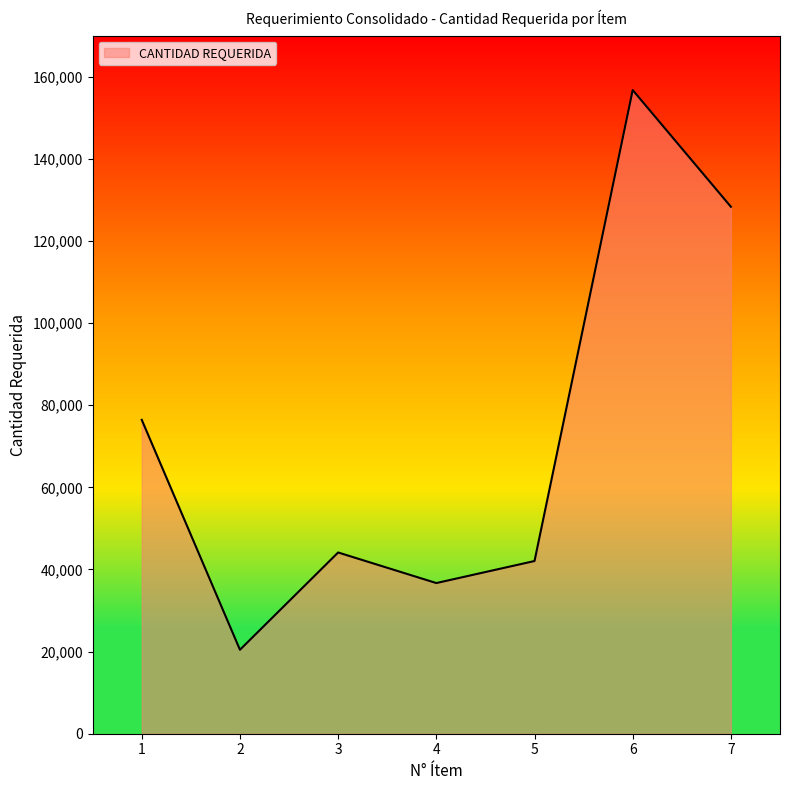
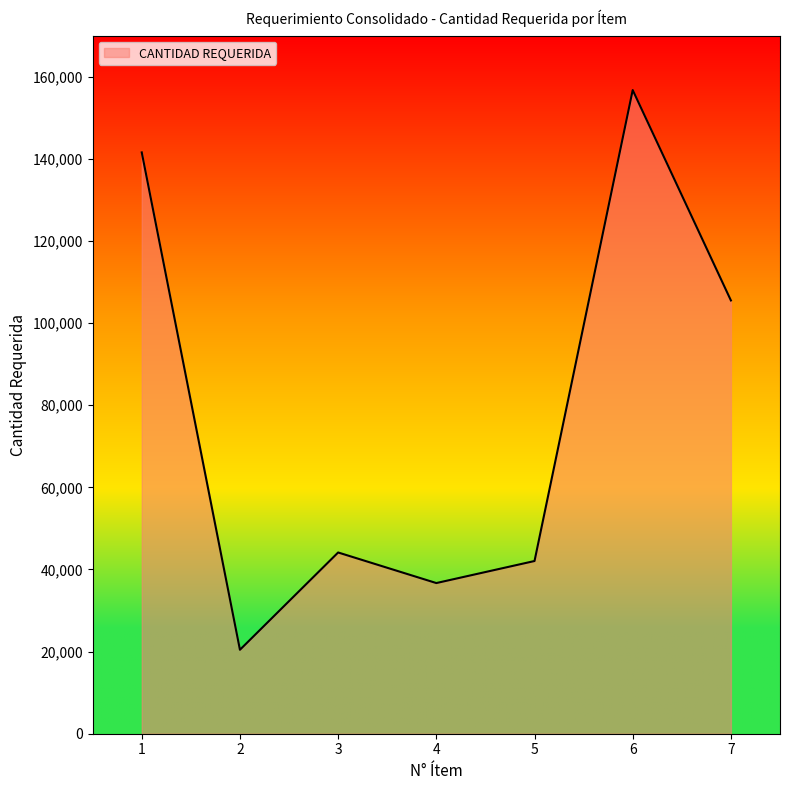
1: 76,000 -> 142,000
7: 128,000 -> 105,000
